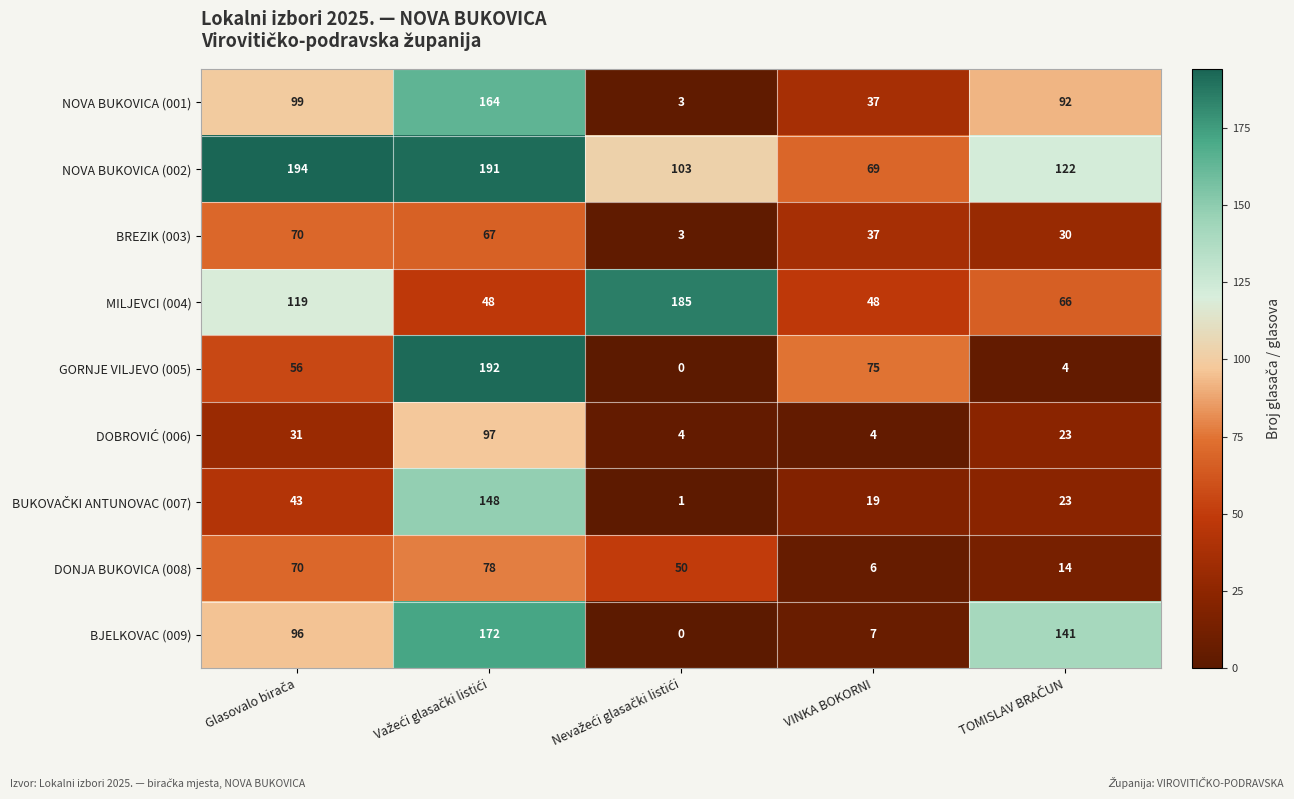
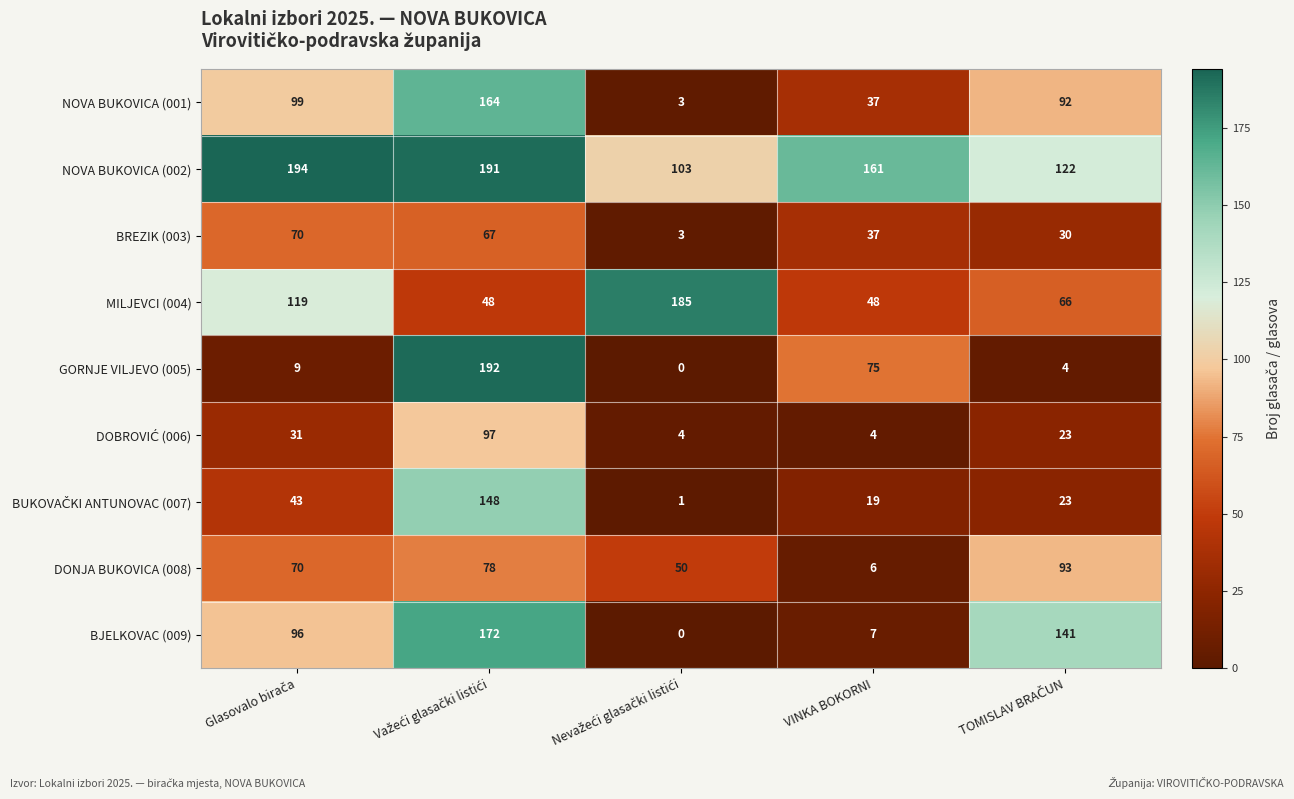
NOVA BUKOVICA (002), VINKA BOKORNI: 69 -> 161
GORNJE VILJEVO (005), Glasovalo birača: 56 -> 9
DONJA BUKOVICA (008), TOMISLAV BRAČUN: 14 -> 93
